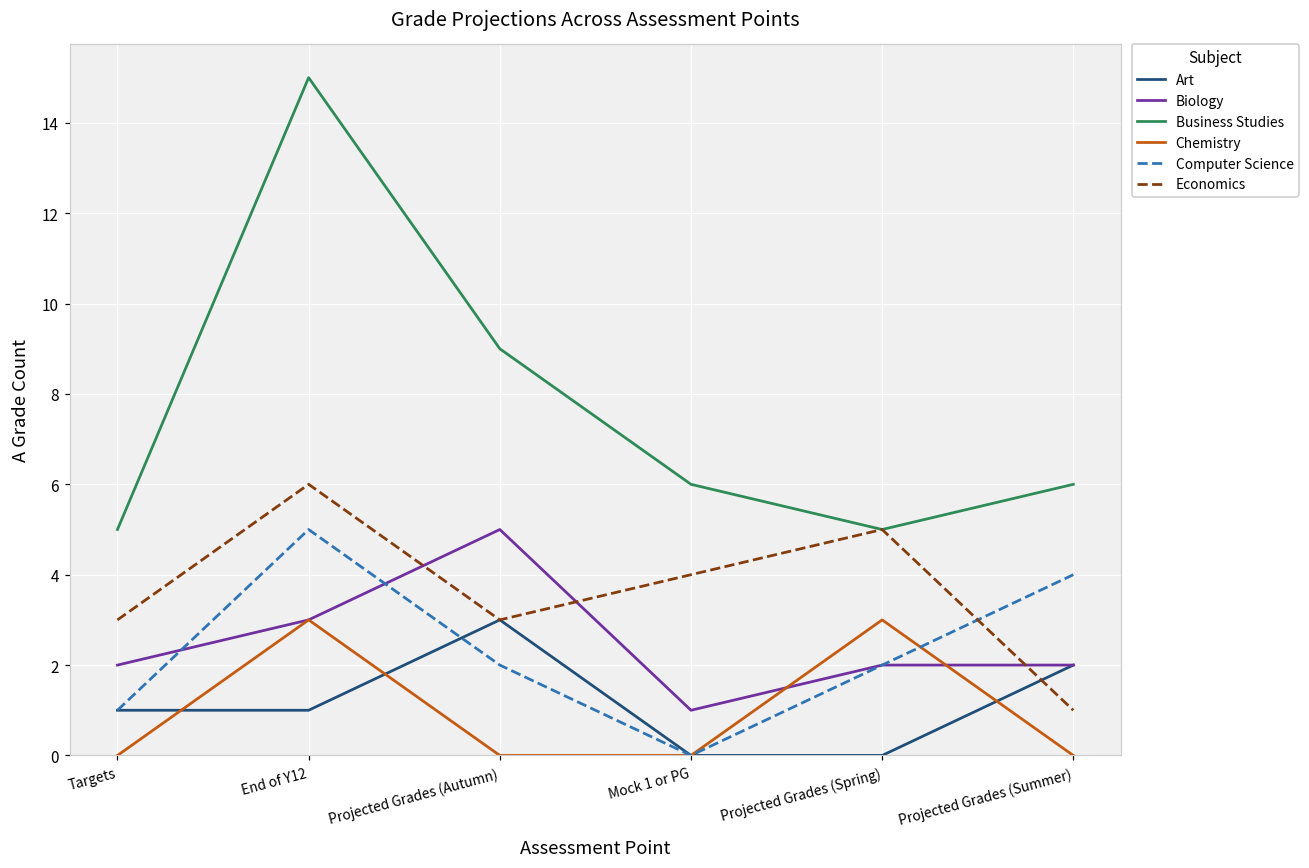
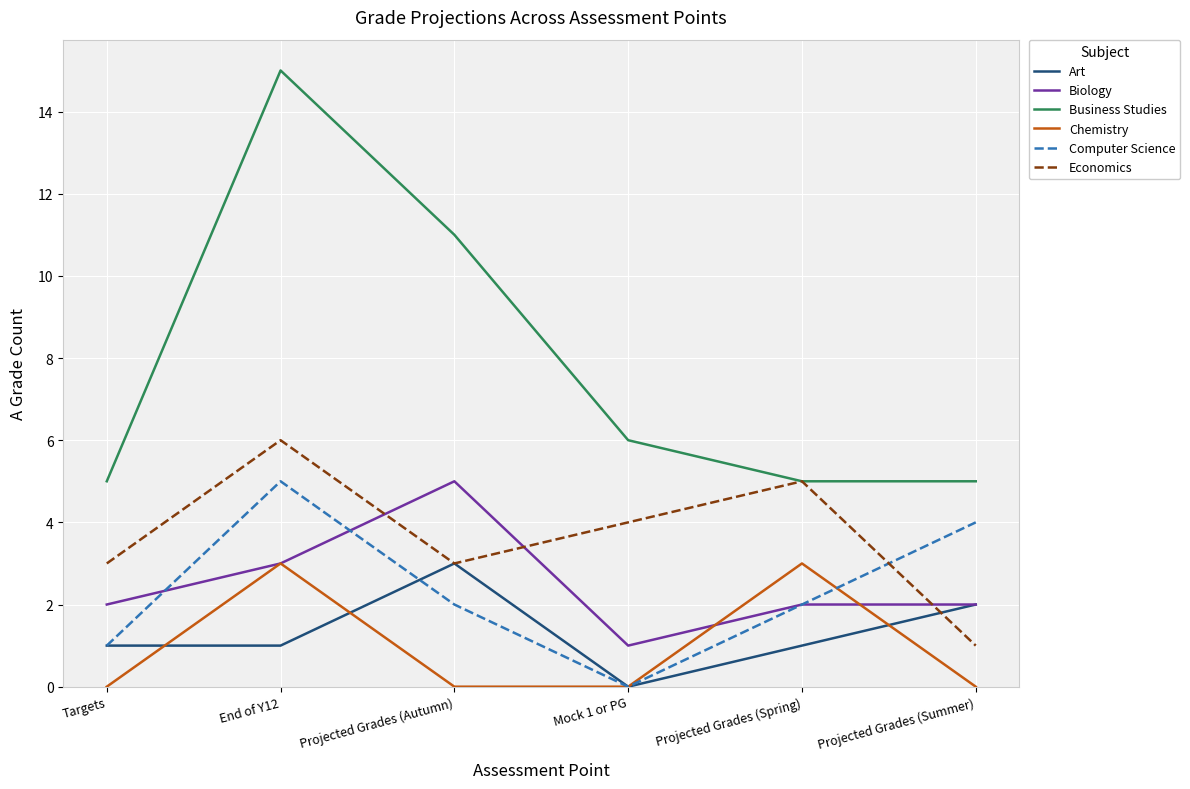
Business Studies, Projected Grades (Autumn): 9 -> 11
Art, Projected Grades (Spring): 0 -> 1
Business Studies, Projected Grades (Summer): 6 -> 5
